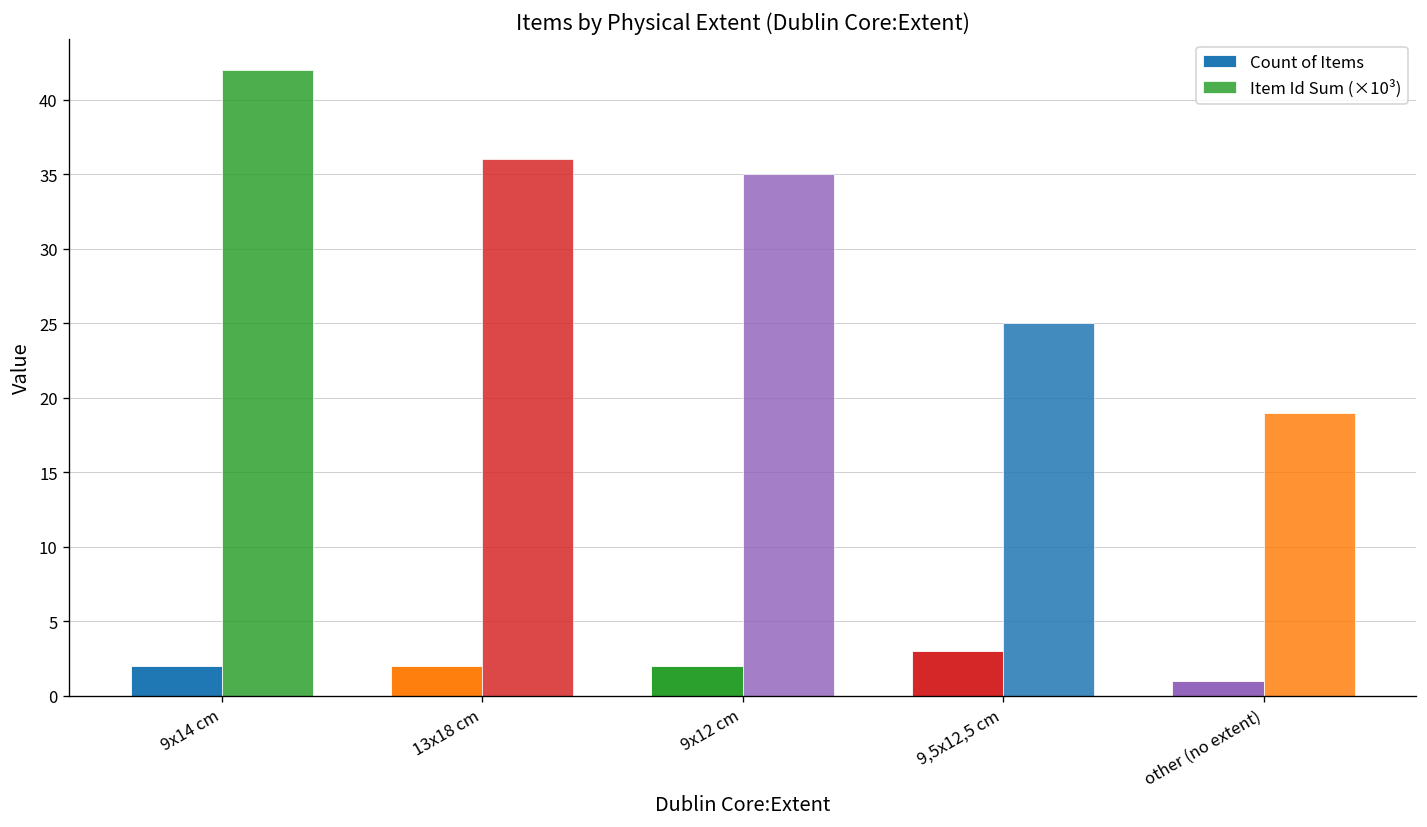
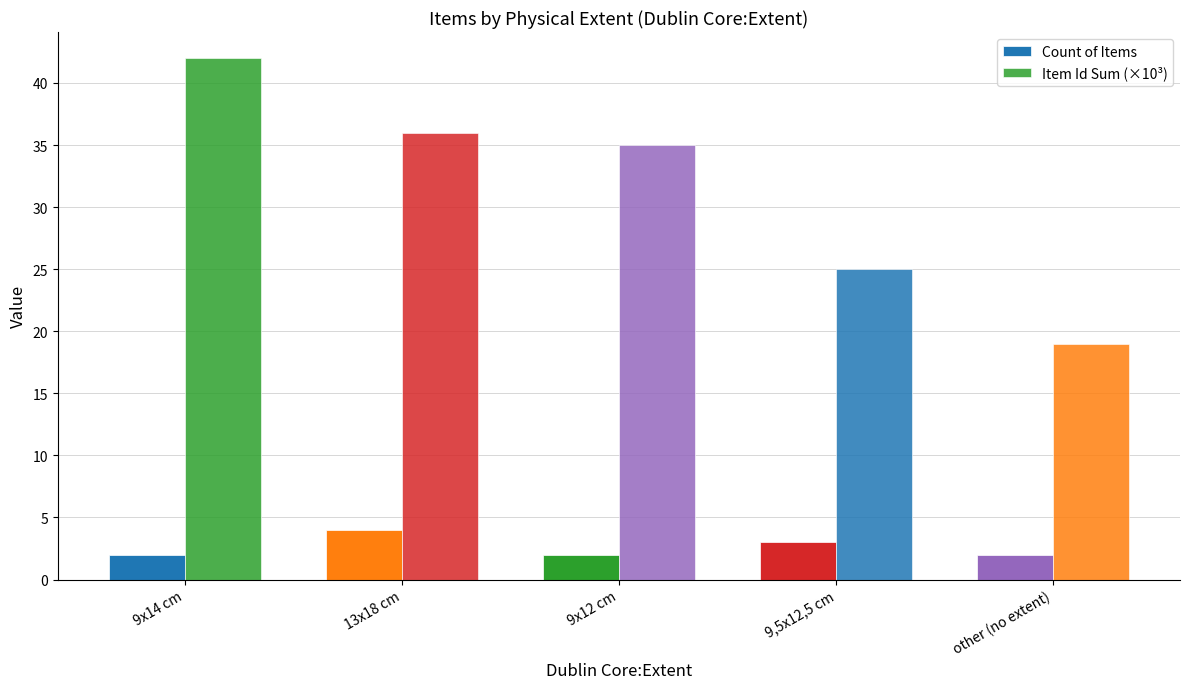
Count of Items, 13x18 cm: 2 -> 4
Count of Items, other (no extent): 1 -> 2
